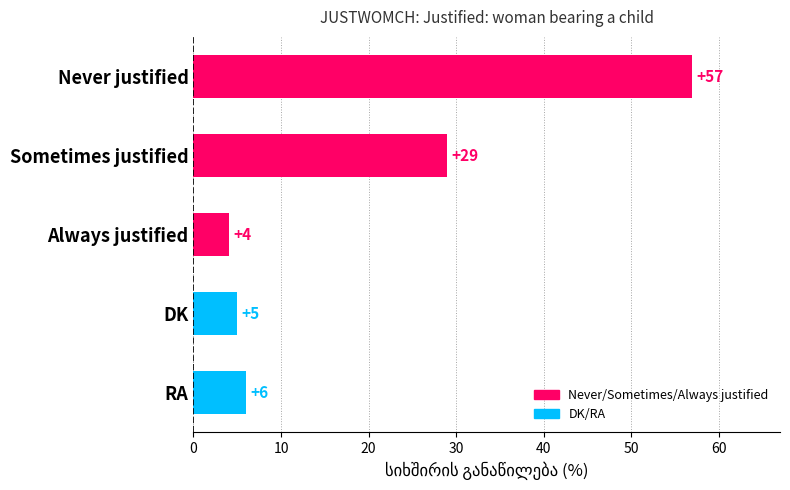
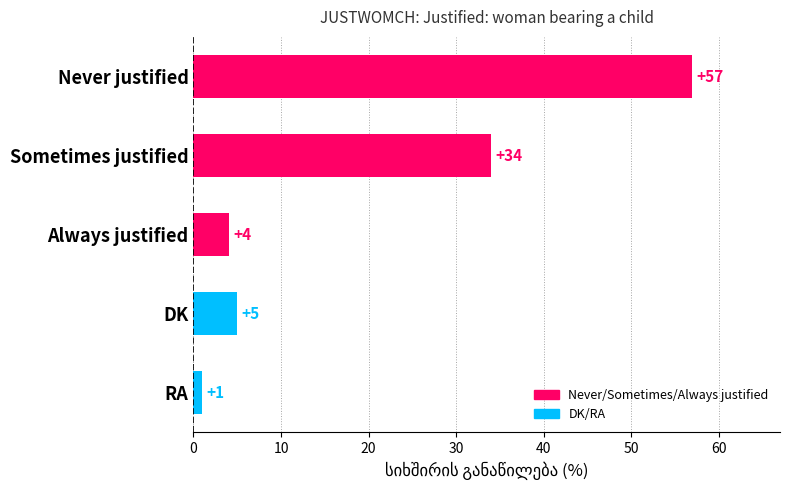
Sometimes justified: +29 -> +34
RA: +6 -> +1
